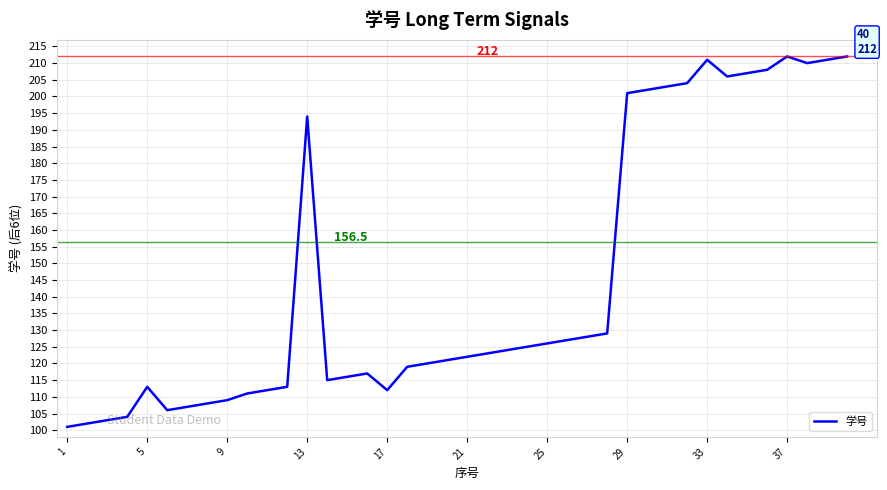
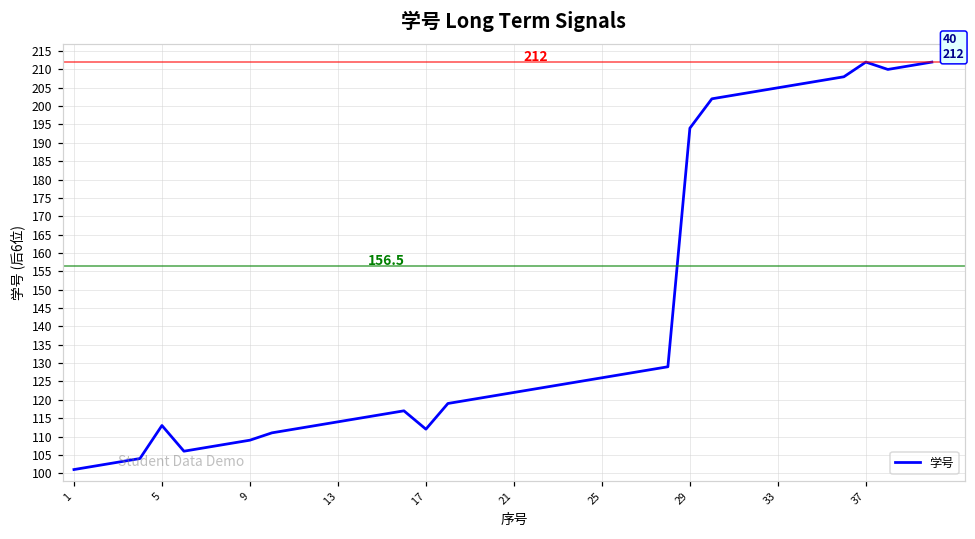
13: 194 -> 114
29: 201 -> 194
33: 211 -> 205
